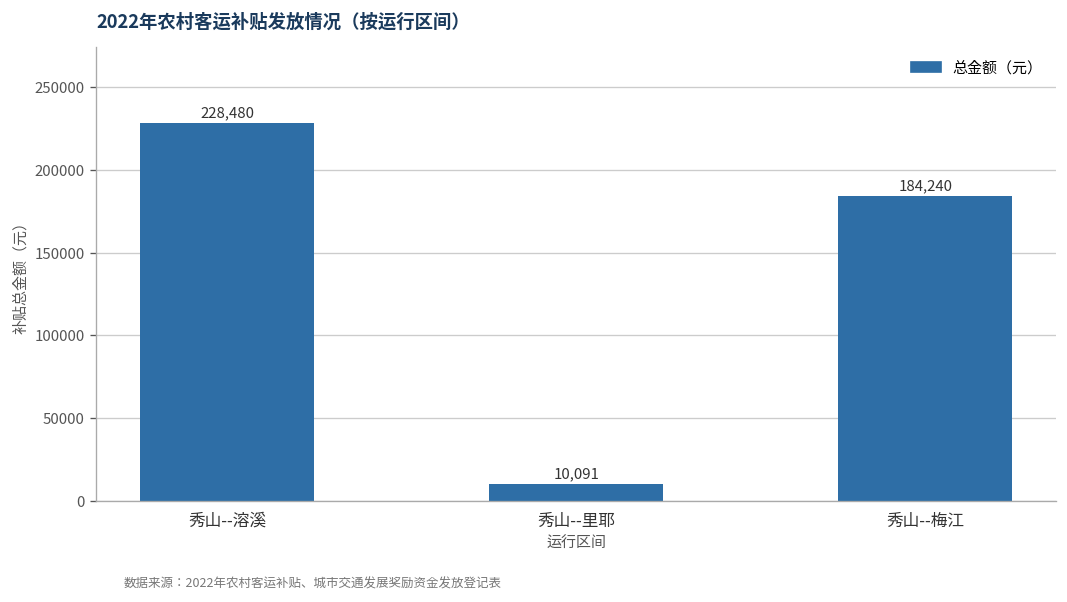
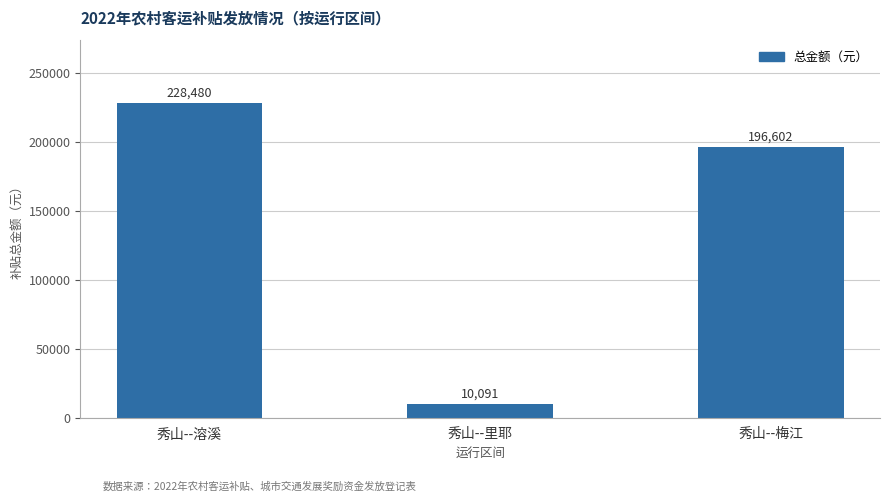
秀山--梅江: 184,240 -> 196,602
